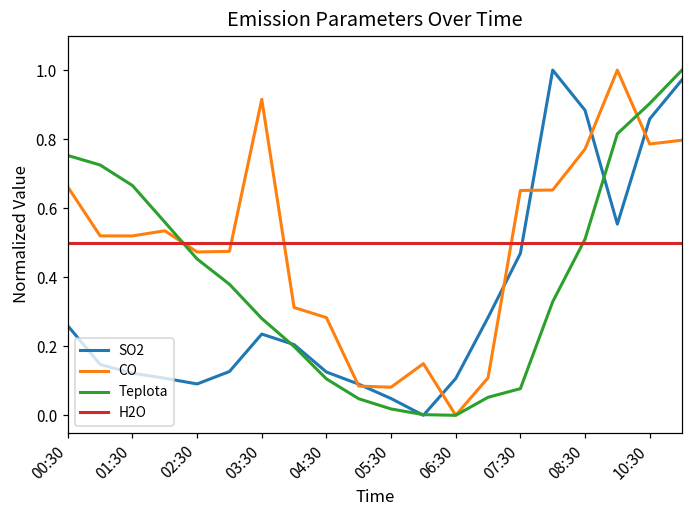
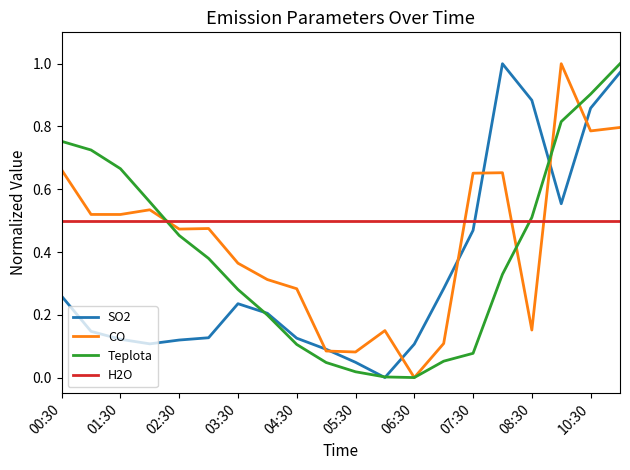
SO2, 02:30: 0.09 -> 0.12
CO, 03:30: 0.92 -> 0.36
CO, 08:30: 0.77 -> 0.15
